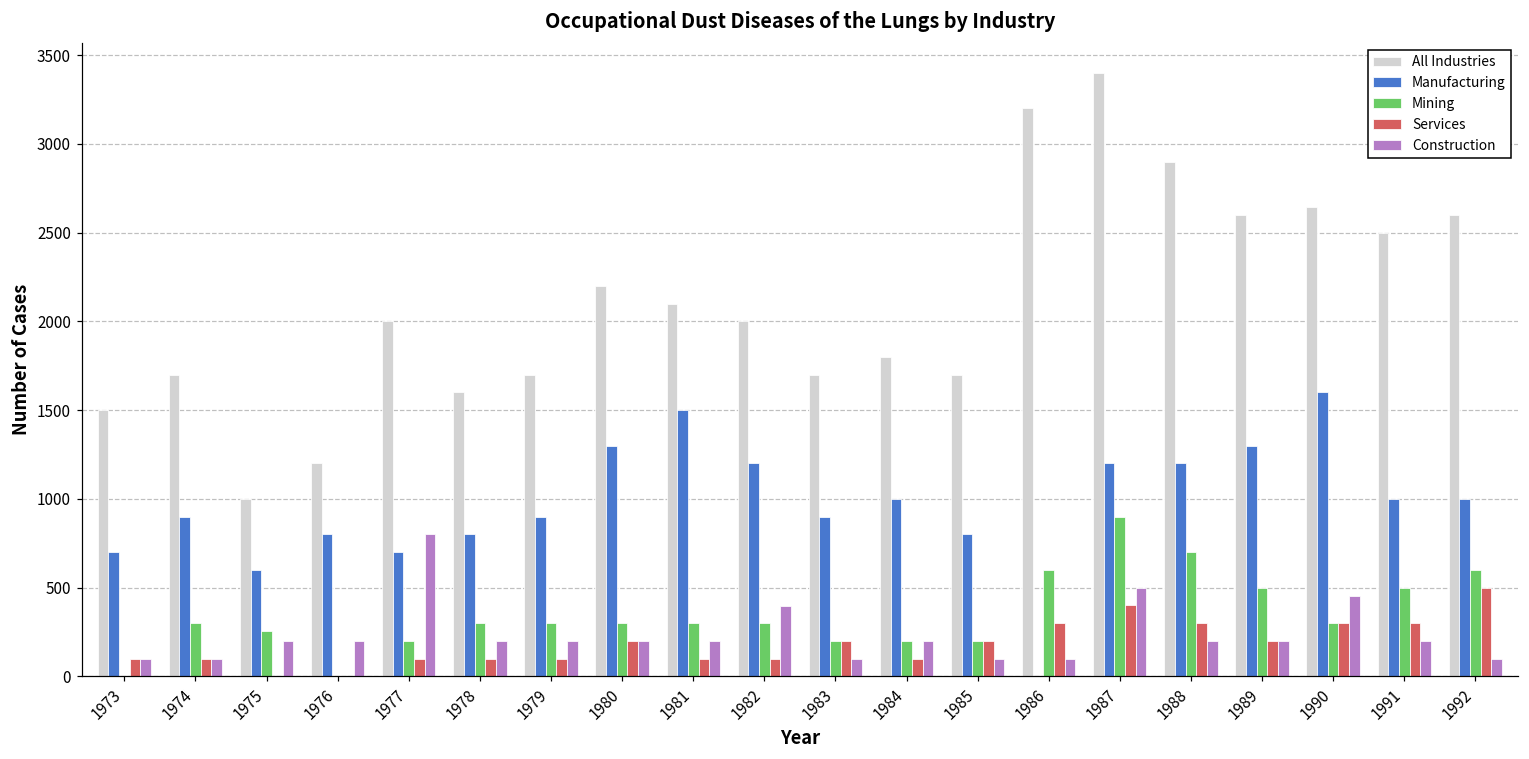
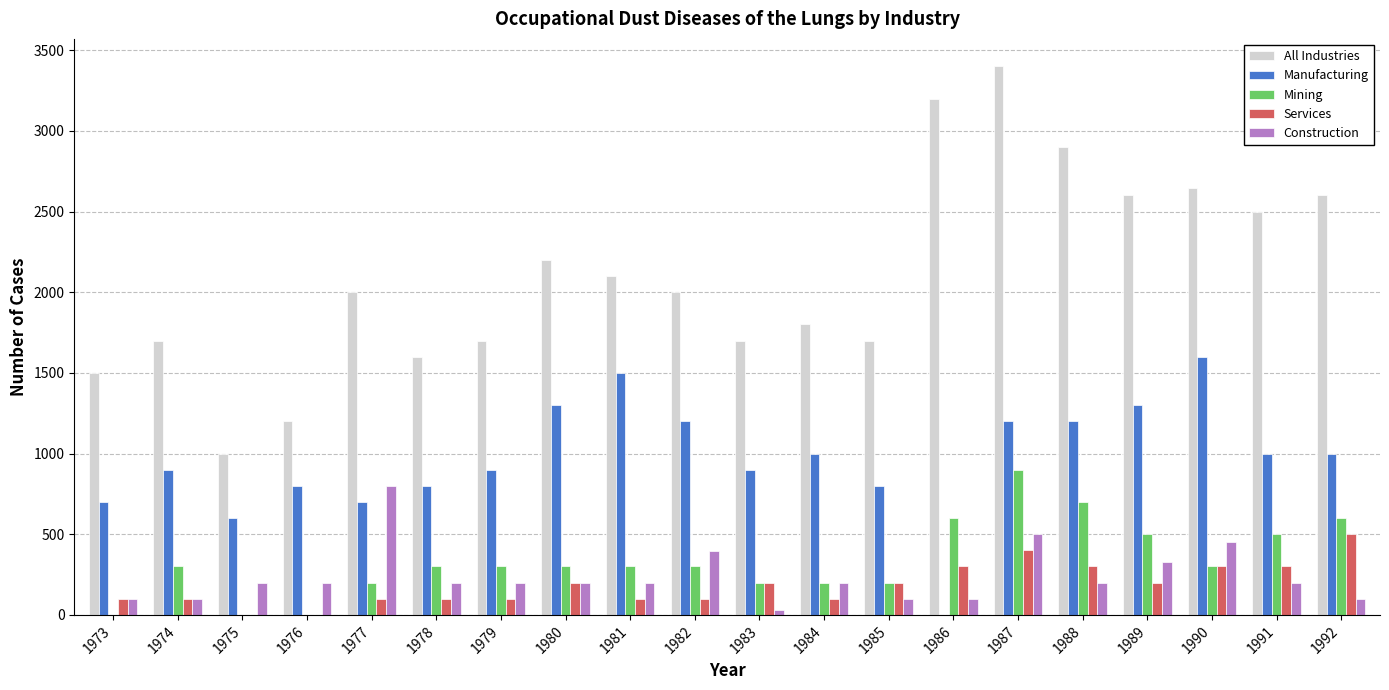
Mining, 1975: 250 -> 0
Construction, 1983: 100 -> 30
Construction, 1989: 200 -> 330
